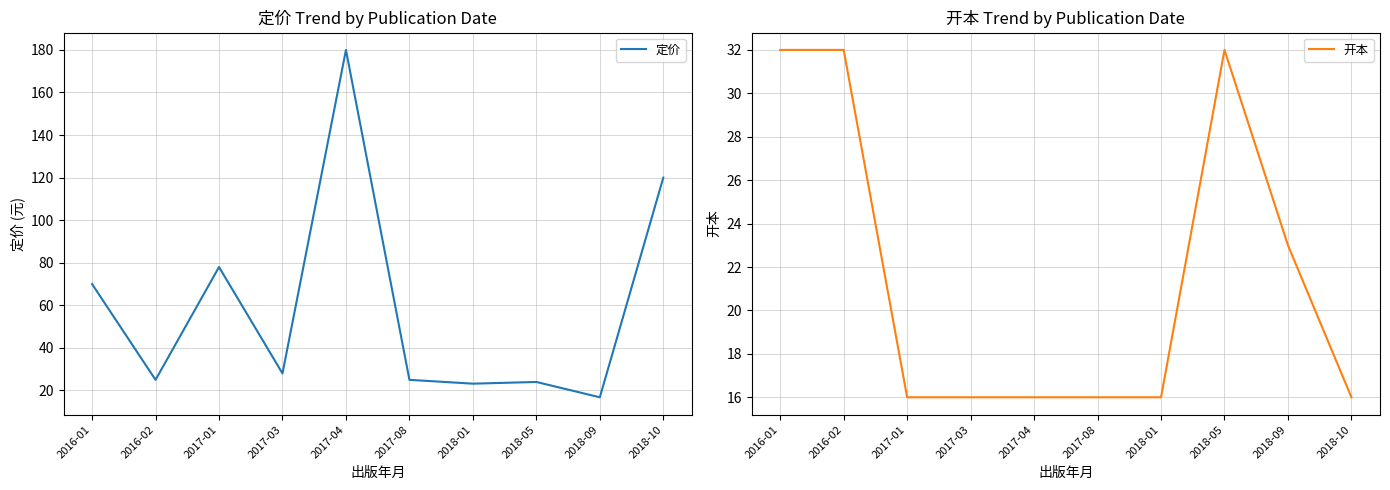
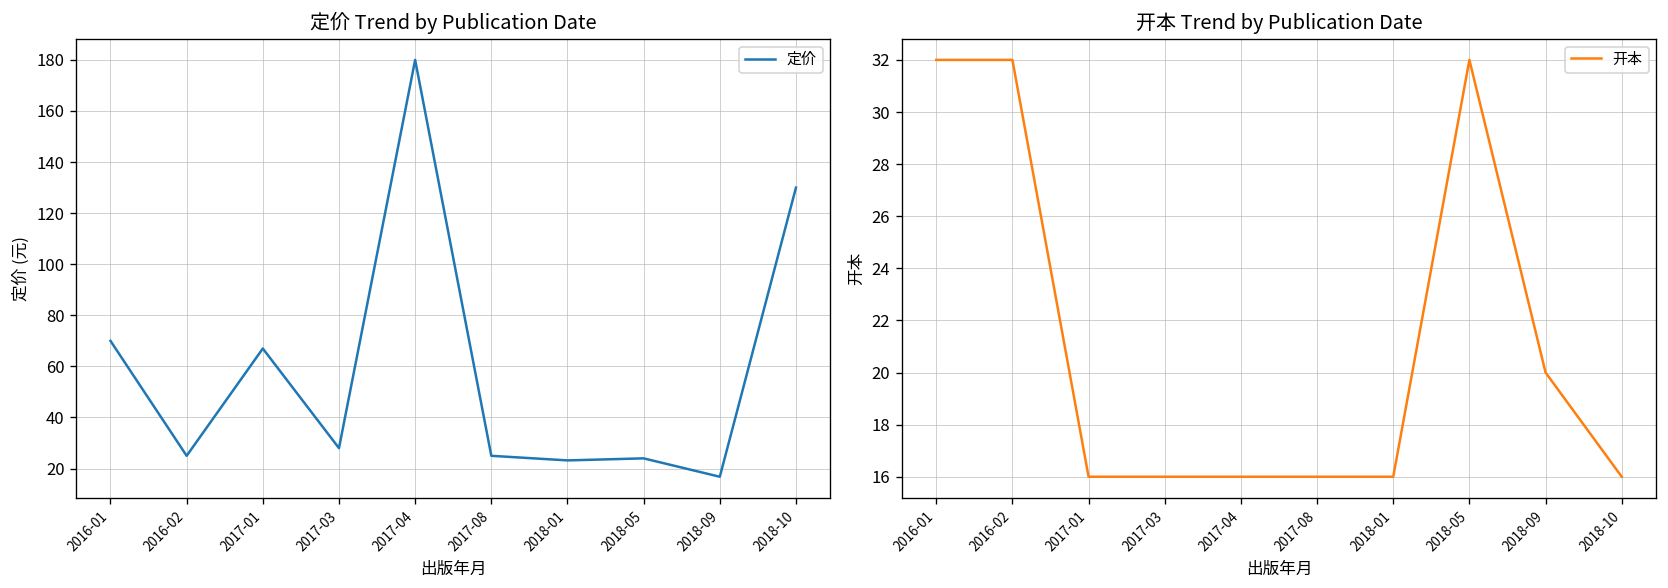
定价 Trend by Publication Date, 2017-01: 78 -> 67
定价 Trend by Publication Date, 2018-10: 120 -> 130
开本 Trend by Publication Date, 2018-09: 23 -> 20
